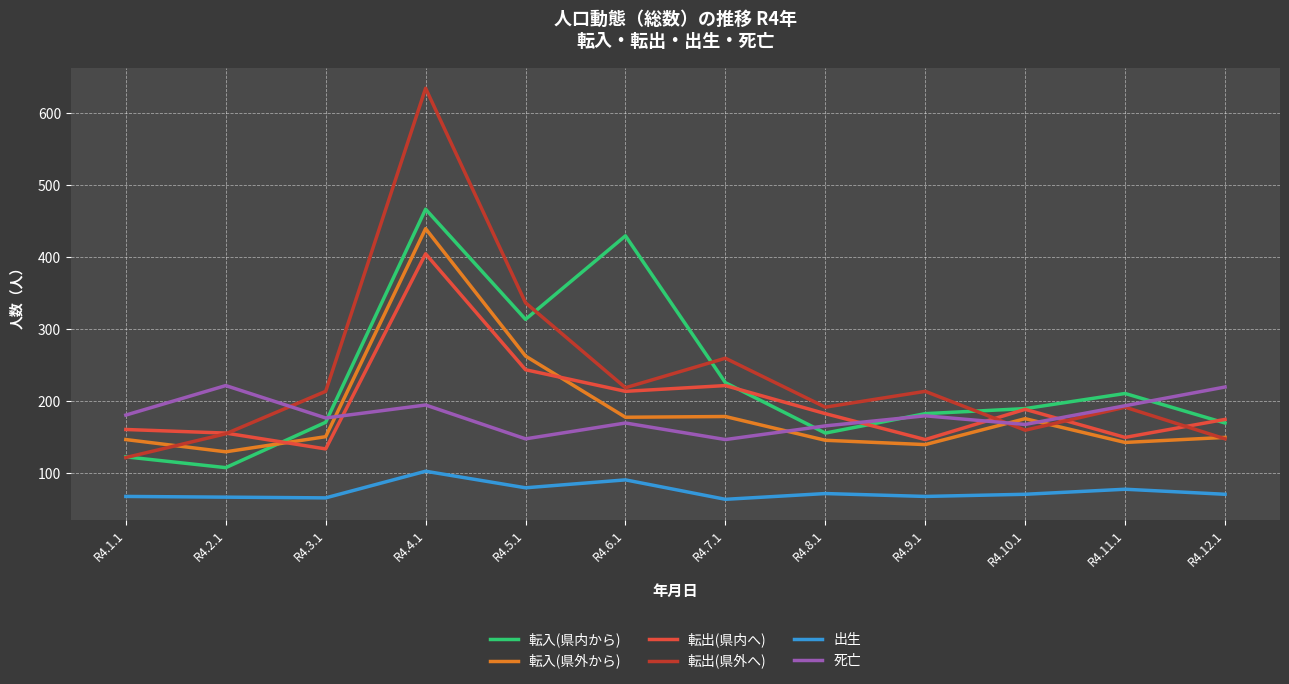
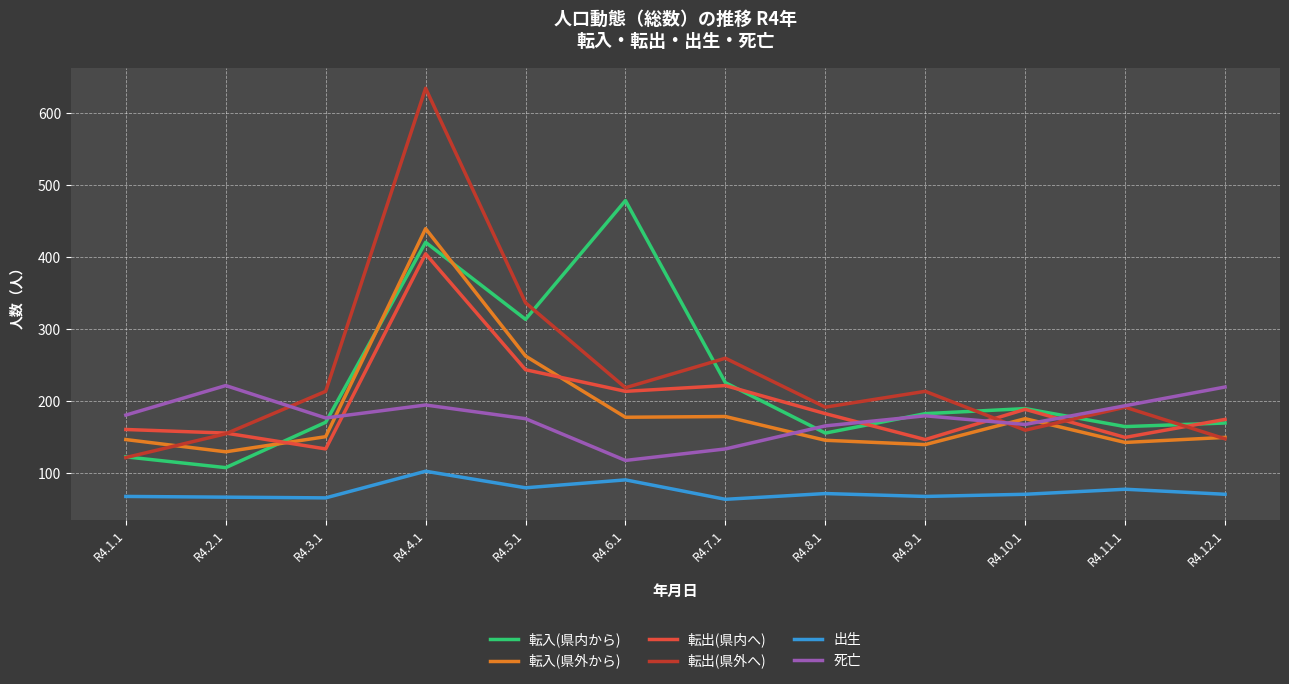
転入(県内から), R4.4.1: 470 -> 420
死亡, R4.5.1: 150 -> 180
転入(県内から), R4.6.1: 430 -> 480
死亡, R4.6.1: 170 -> 120
死亡, R4.7.1: 150 -> 130
転入(県内から), R4.11.1: 210 -> 170
